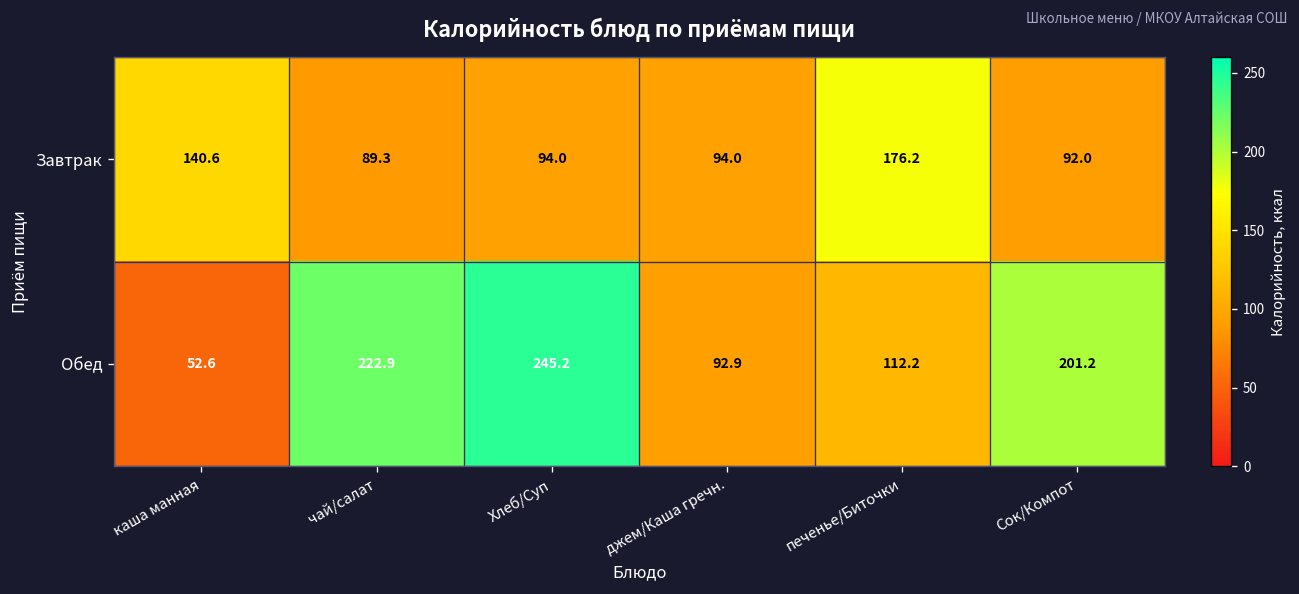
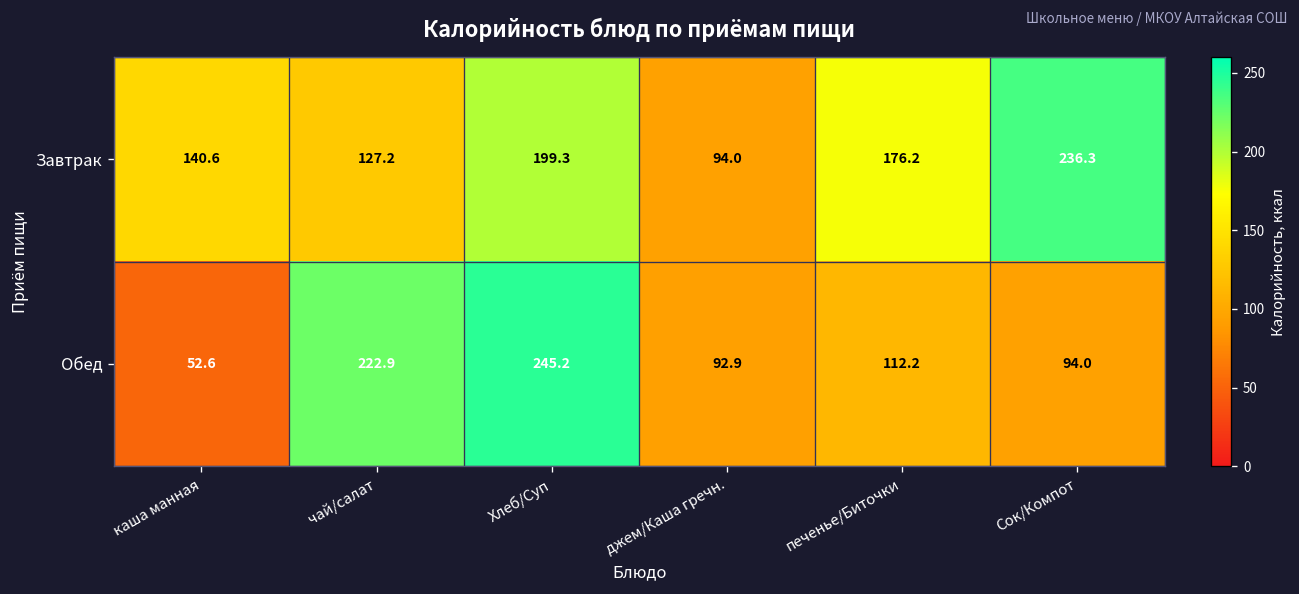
Завтрак, чай/салат: 89.3 -> 127.2
Завтрак, Хлеб/Суп: 94.0 -> 199.3
Завтрак, Сок/Компот: 92.0 -> 236.3
Обед, Сок/Компот: 201.2 -> 94.0
